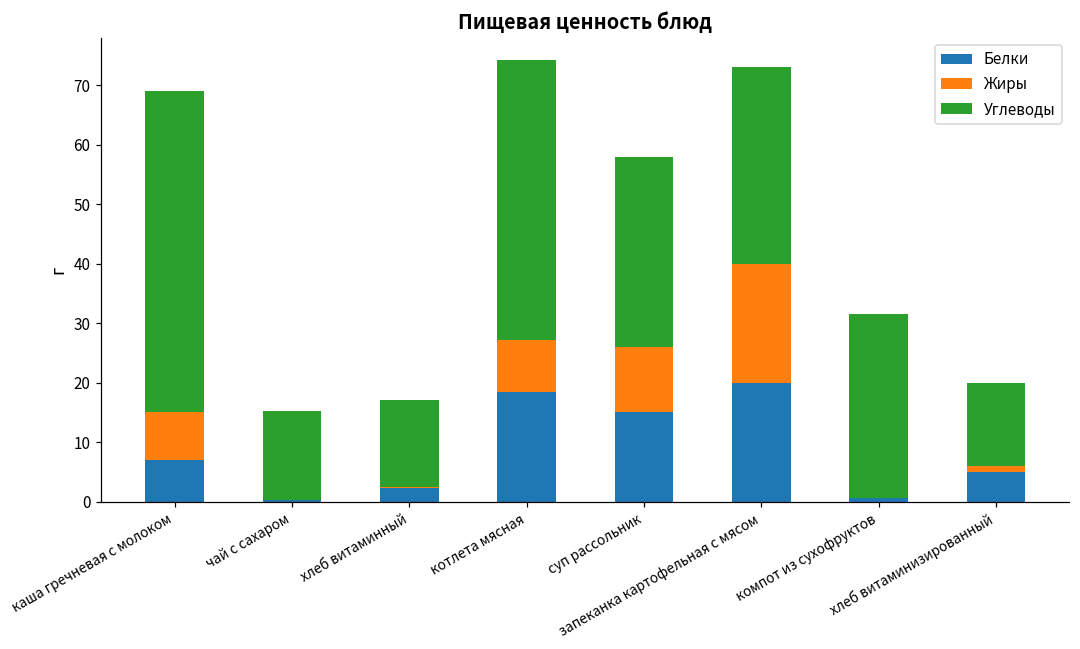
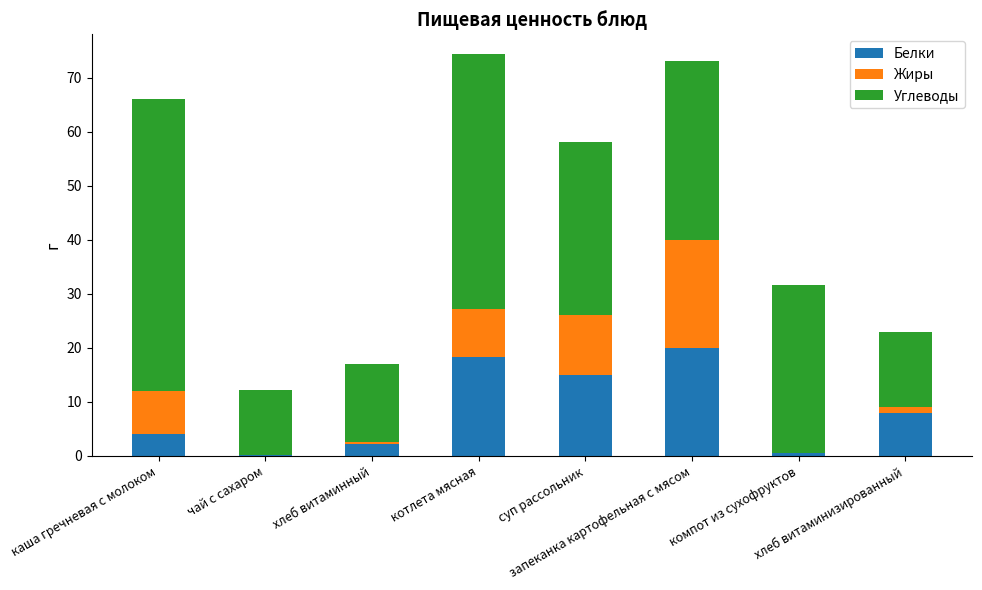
Белки, каша гречневая с молоком: 7 -> 4
Углеводы, чай с сахаром: 15 -> 12
Белки, хлеб витаминизированный: 5 -> 8
